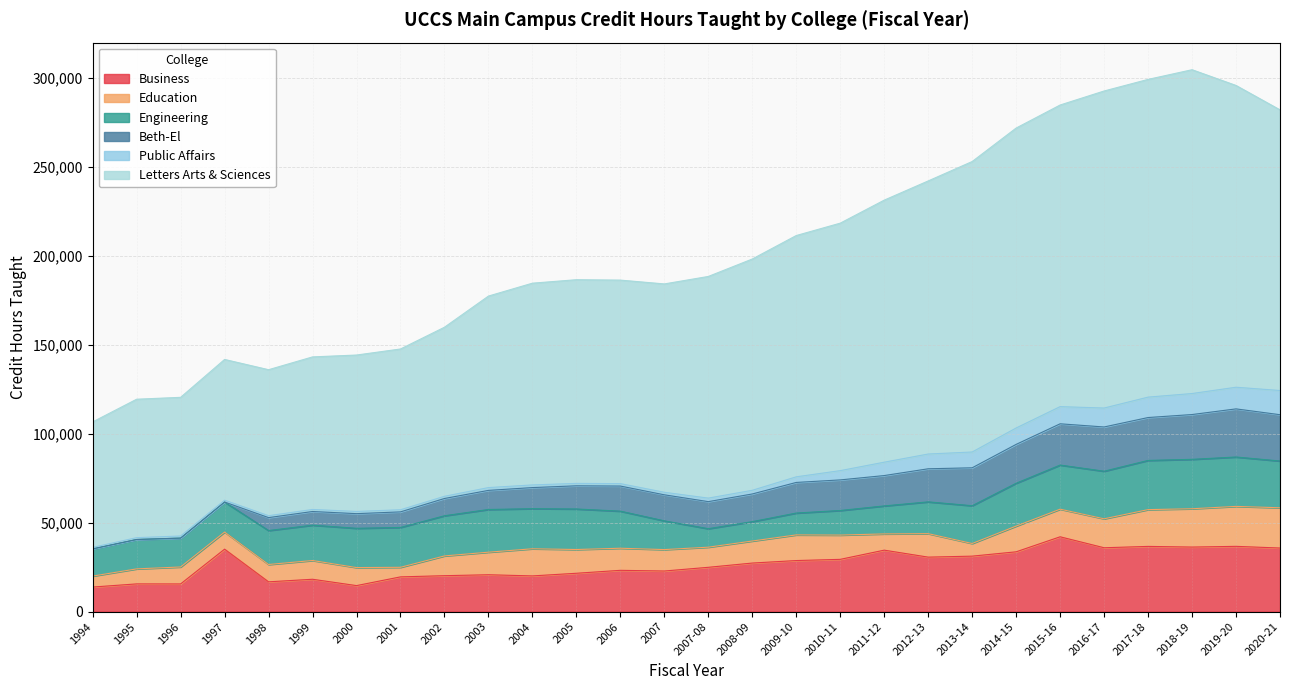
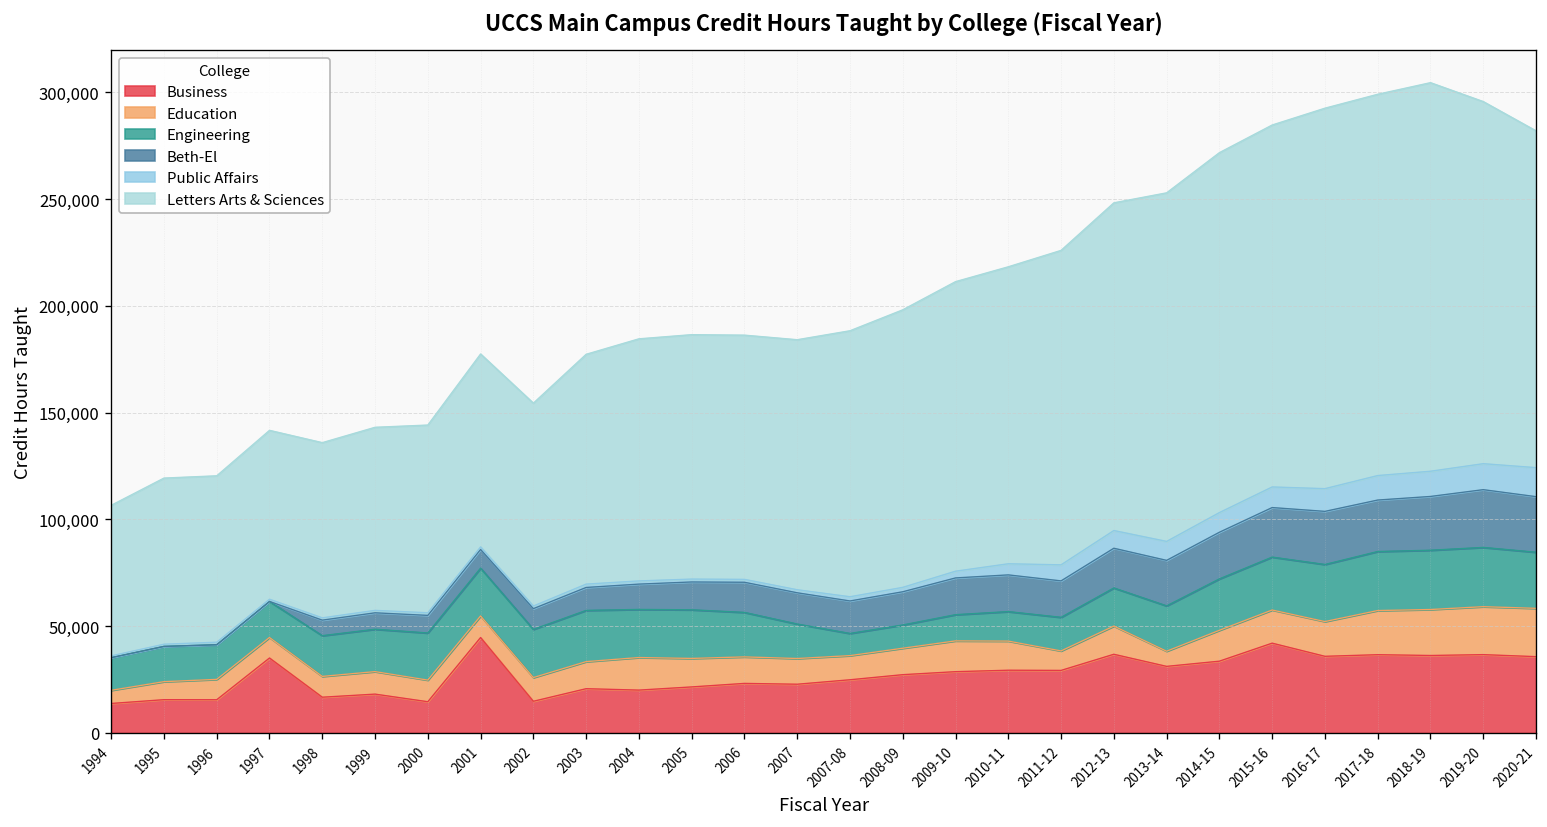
Business, 2001: 20,000 -> 45,000
Education, 2001: 5,000 -> 10,000
Business, 2002: 20,000 -> 15,000
Business, 2011-12: 35,000 -> 29,000
Business, 2012-13: 31,000 -> 37,000
